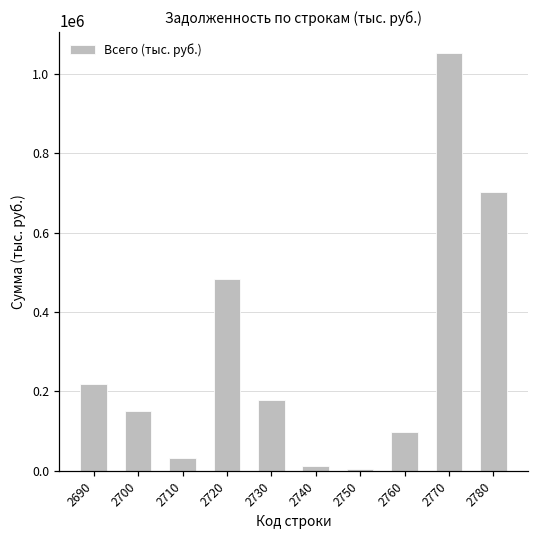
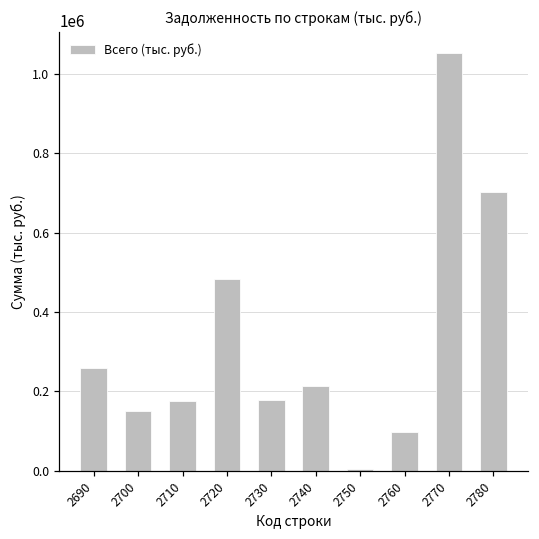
2690: 220000 -> 260000
2710: 30000 -> 180000
2740: 10000 -> 210000
